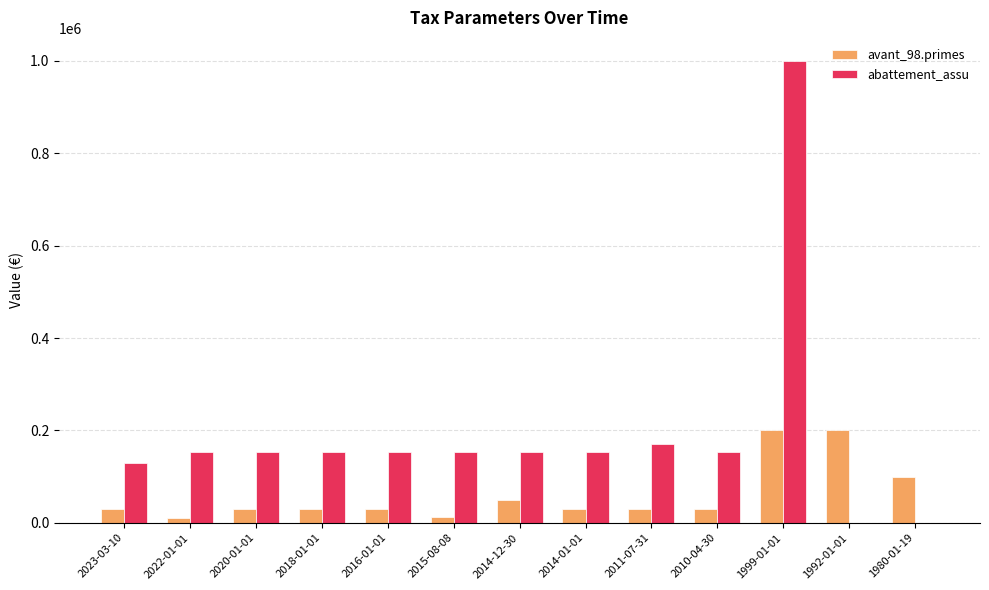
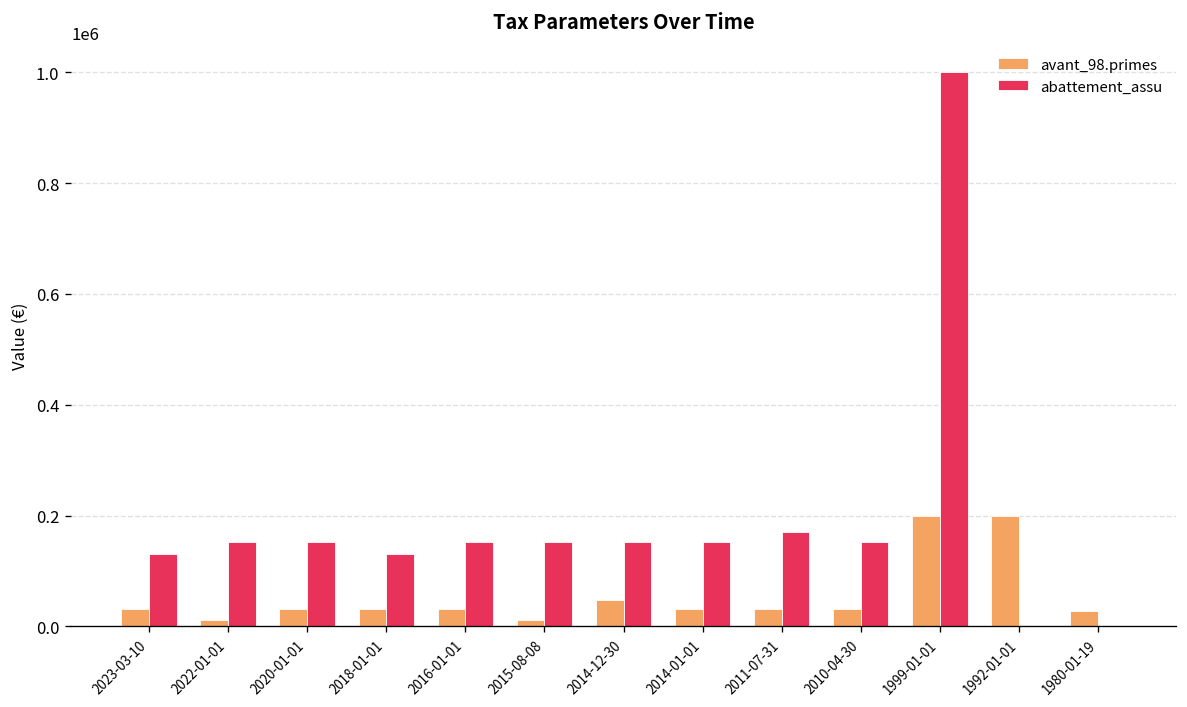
abattement_assu, 2018-01-01: 150000 -> 130000
avant_98.primes, 1980-01-19: 100000 -> 30000
